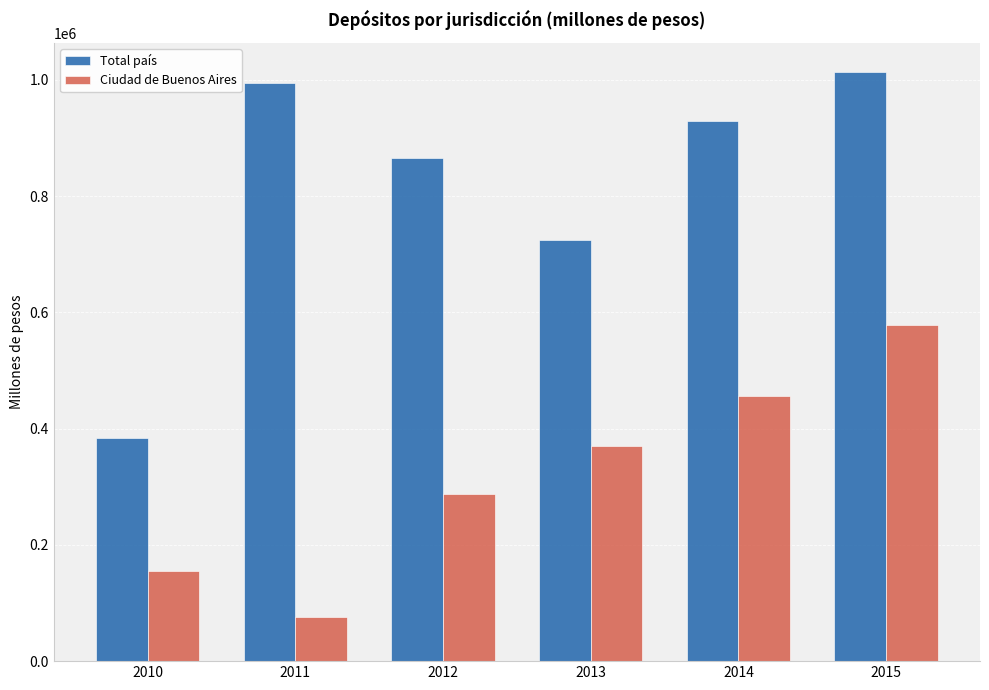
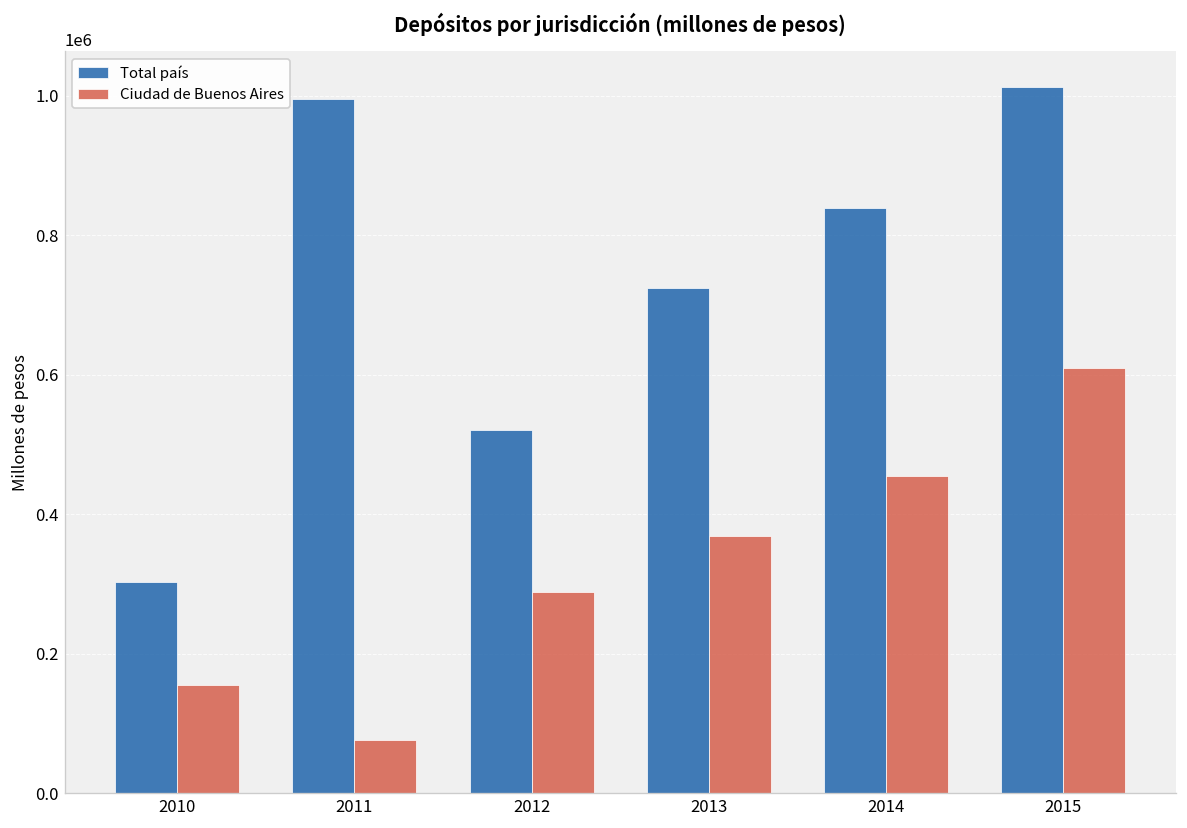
Total país, 2010: 380000 -> 300000
Total país, 2012: 870000 -> 520000
Total país, 2014: 930000 -> 840000
Ciudad de Buenos Aires, 2015: 580000 -> 610000
